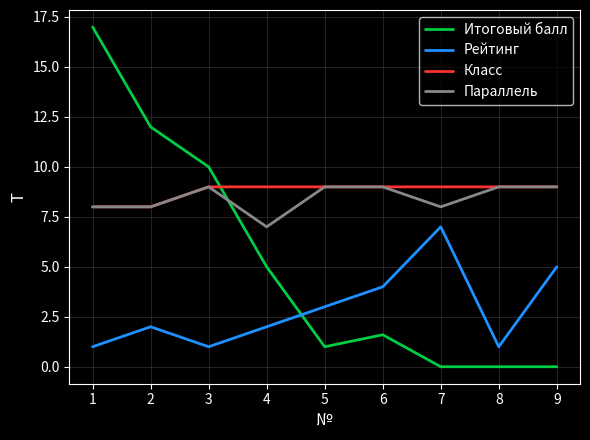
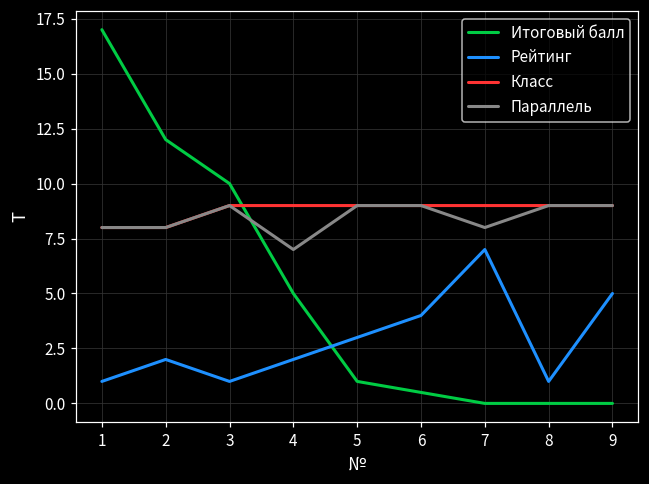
Итоговый балл, 6: 1.6 -> 0.5
